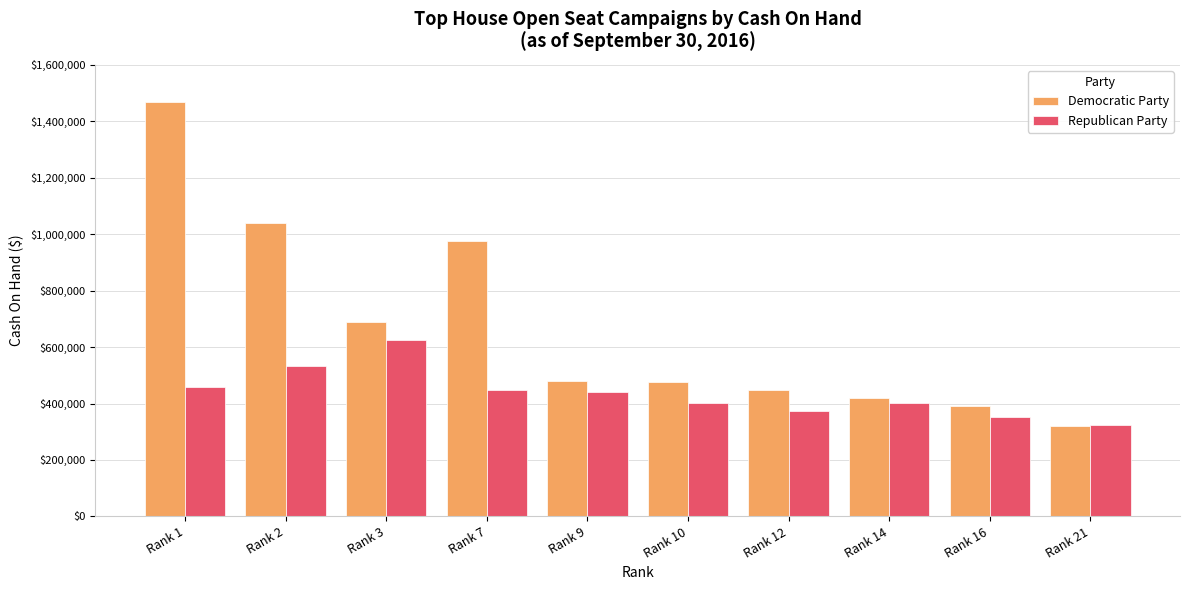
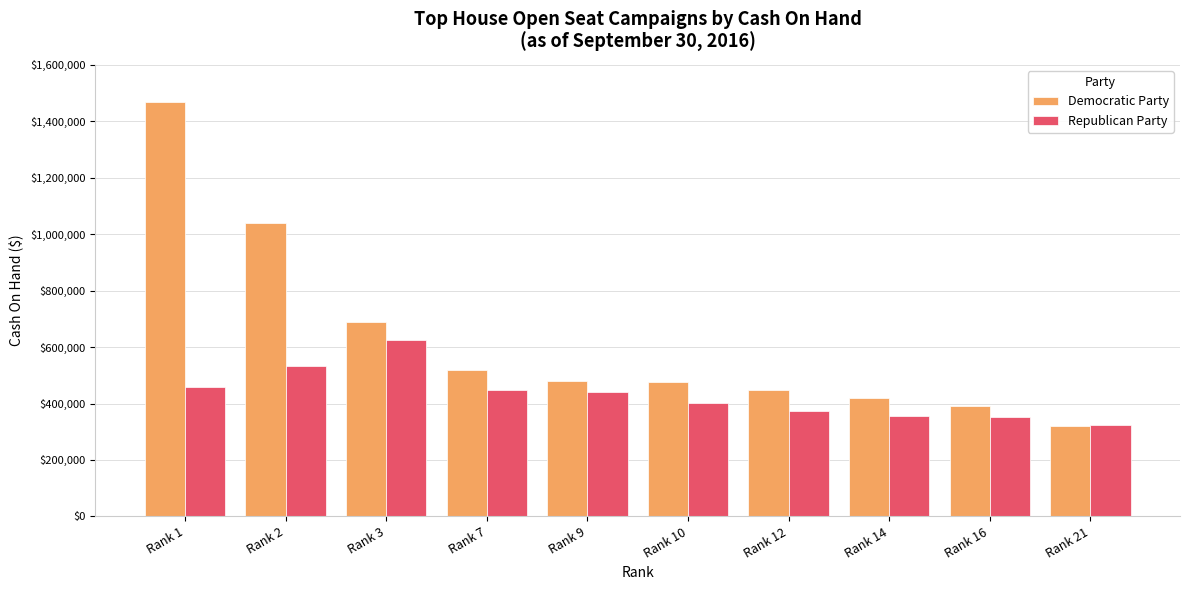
Democratic Party, Rank 7: $980,000 -> $520,000
Republican Party, Rank 14: $400,000 -> $360,000
